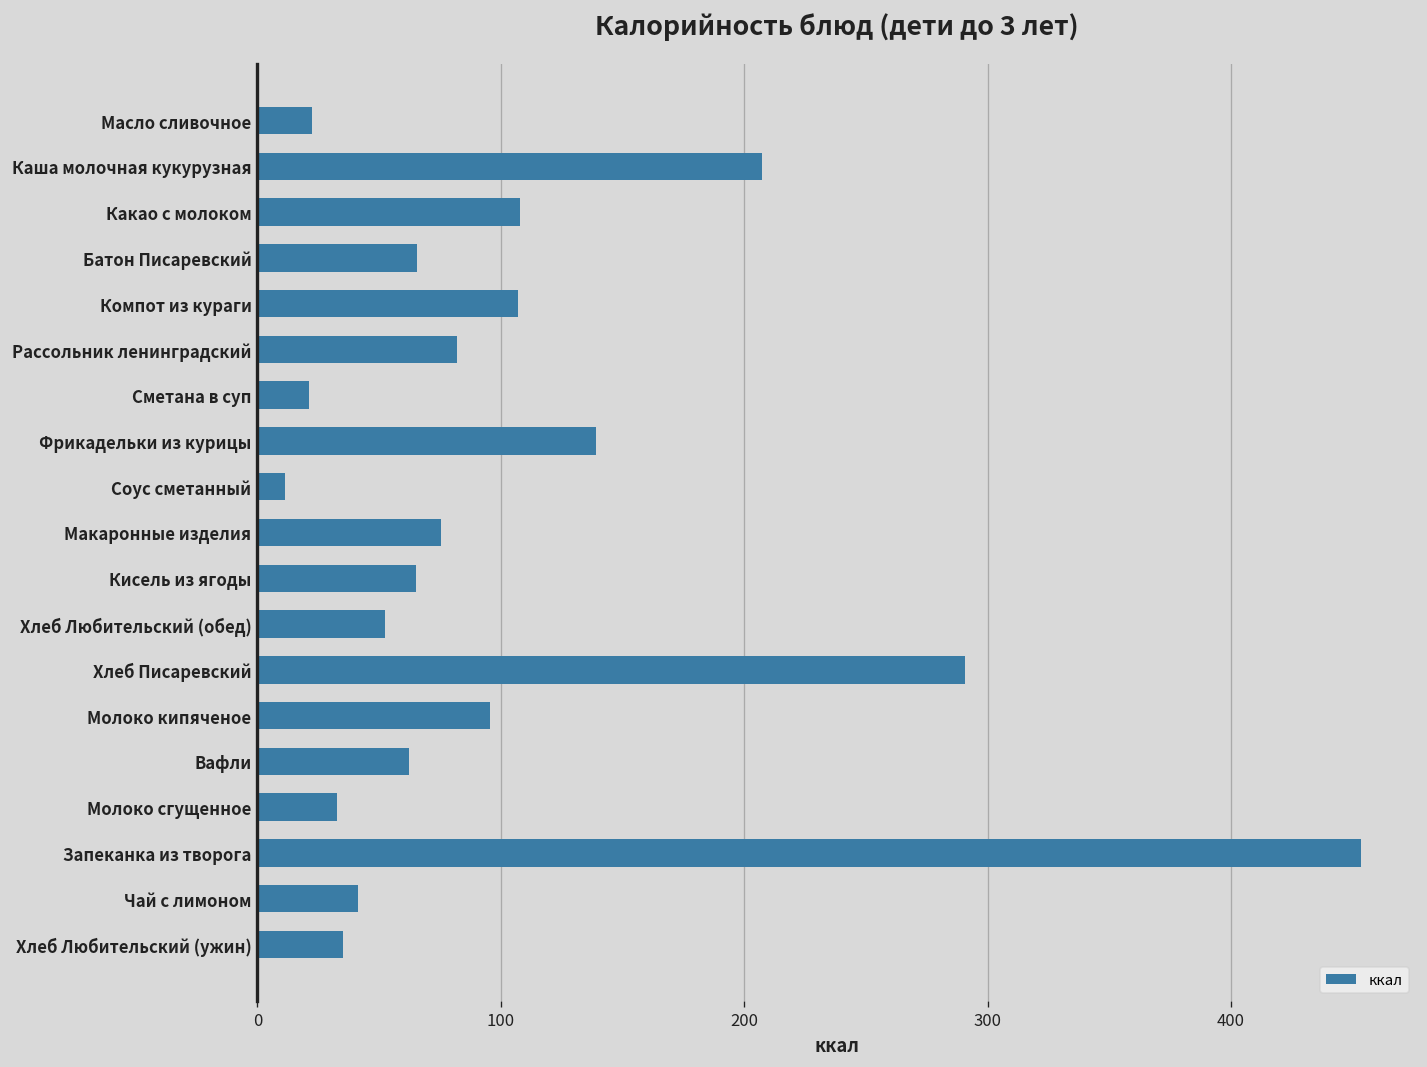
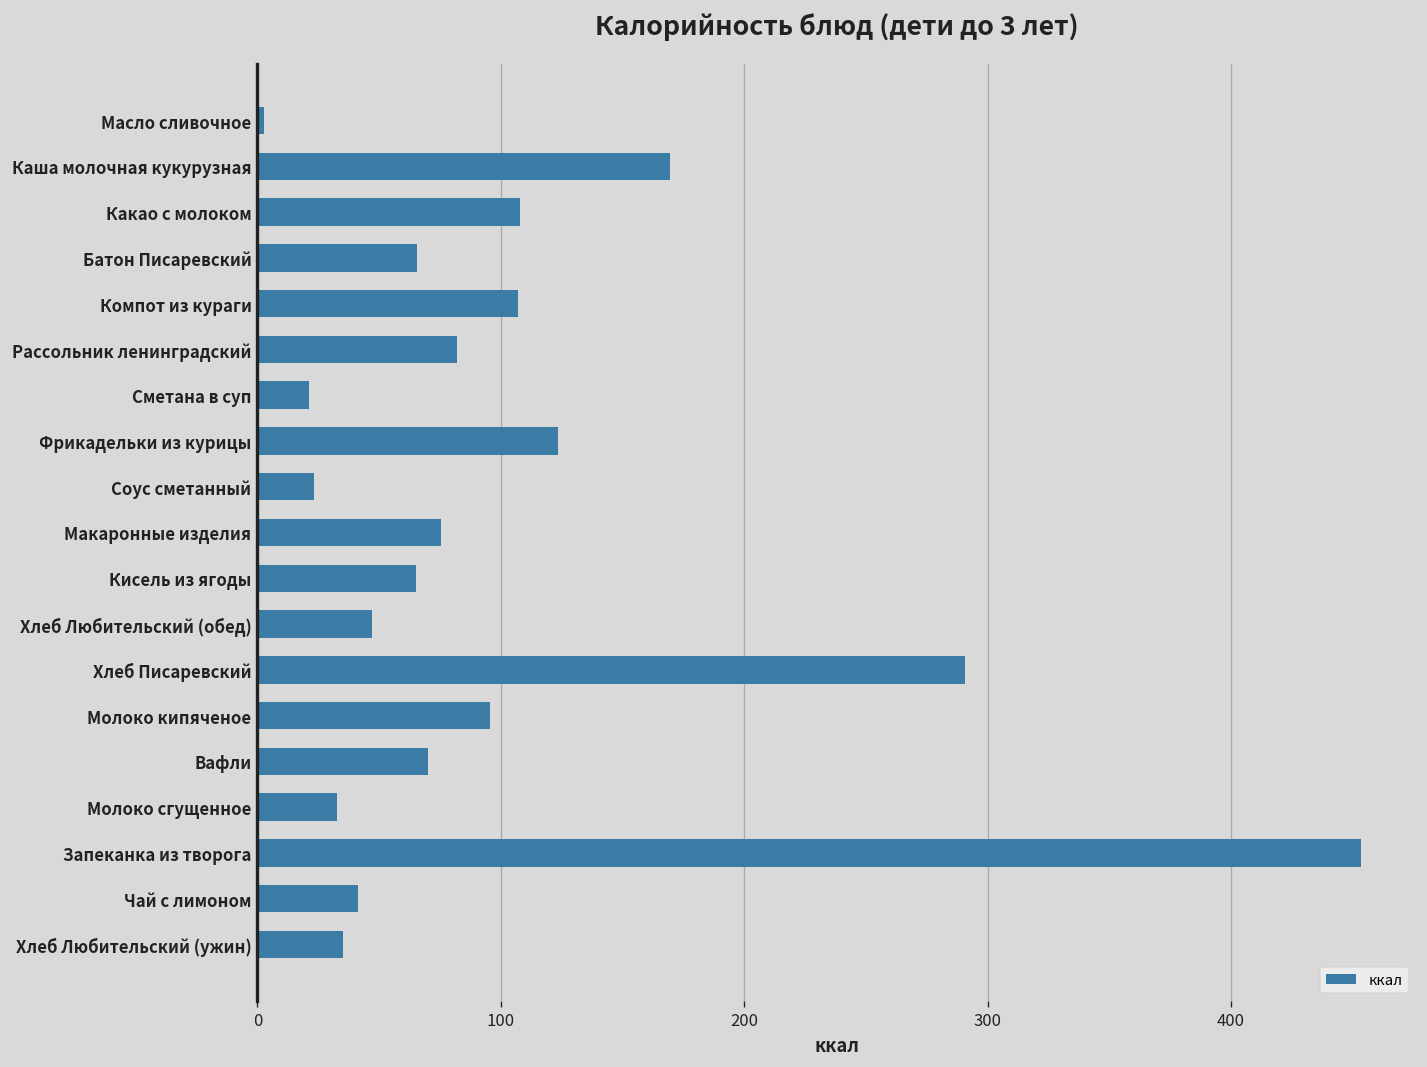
Масло сливочное: 22 -> 3
Каша молочная кукурузная: 207 -> 170
Фрикадельки из курицы: 139 -> 123
Соус сметанный: 12 -> 23
Хлеб Любительский (обед): 52 -> 47
Вафли: 62 -> 70
